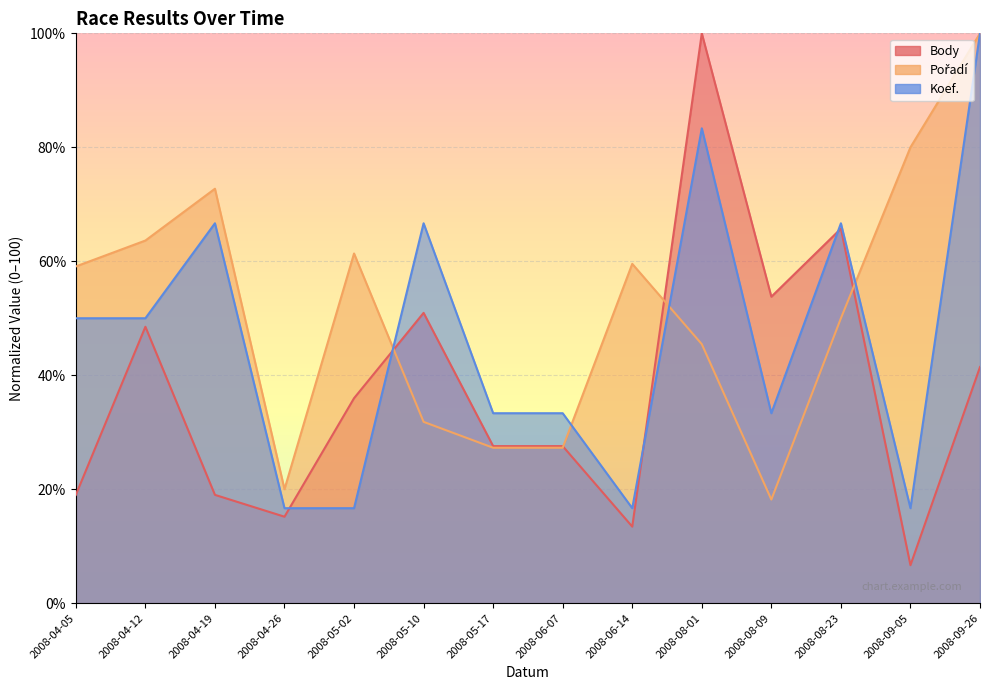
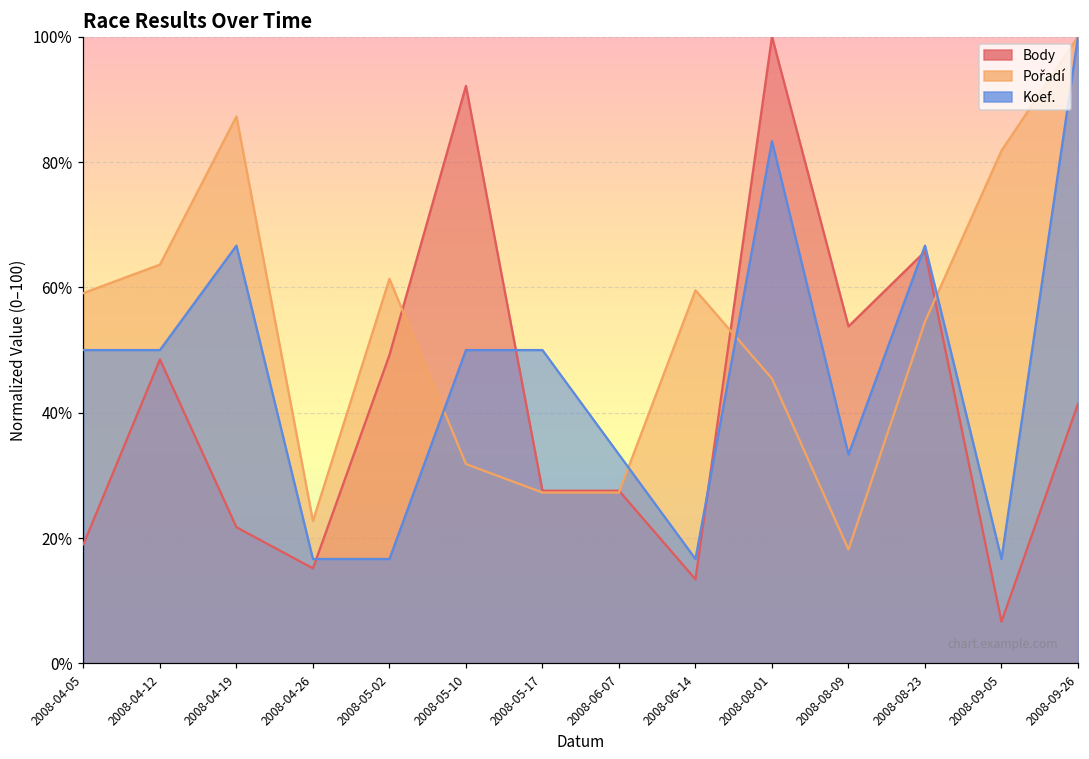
Body, 2008-04-19: 19% -> 22%
Pořadí, 2008-04-19: 73% -> 87%
Pořadí, 2008-04-26: 20% -> 23%
Body, 2008-05-02: 36% -> 49%
Body, 2008-05-10: 51% -> 92%
Koef., 2008-05-10: 67% -> 50%
Koef., 2008-05-17: 33% -> 50%
Pořadí, 2008-08-23: 50% -> 55%
Pořadí, 2008-09-05: 80% -> 82%
